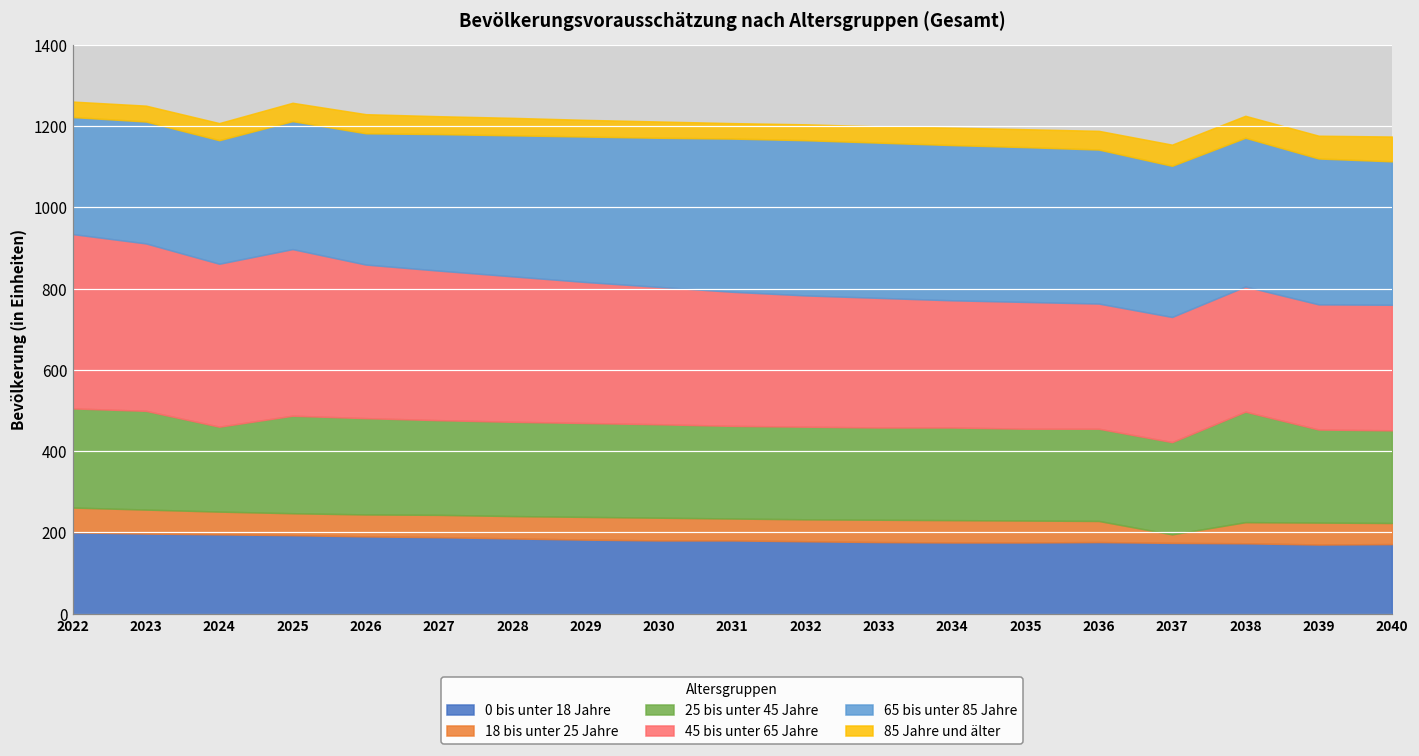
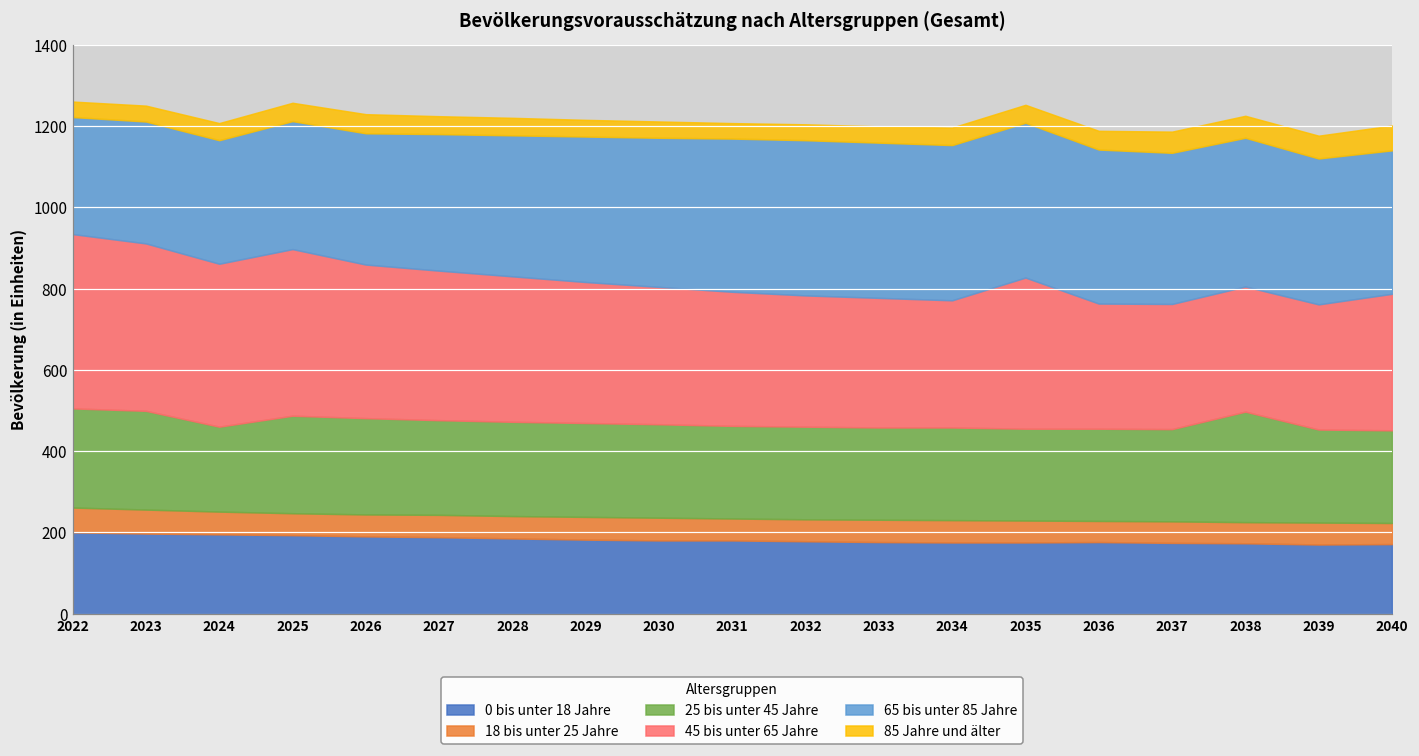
45 bis unter 65 Jahre, 2035: 310 -> 370
18 bis unter 25 Jahre, 2037: 20 -> 50
45 bis unter 65 Jahre, 2040: 310 -> 340
